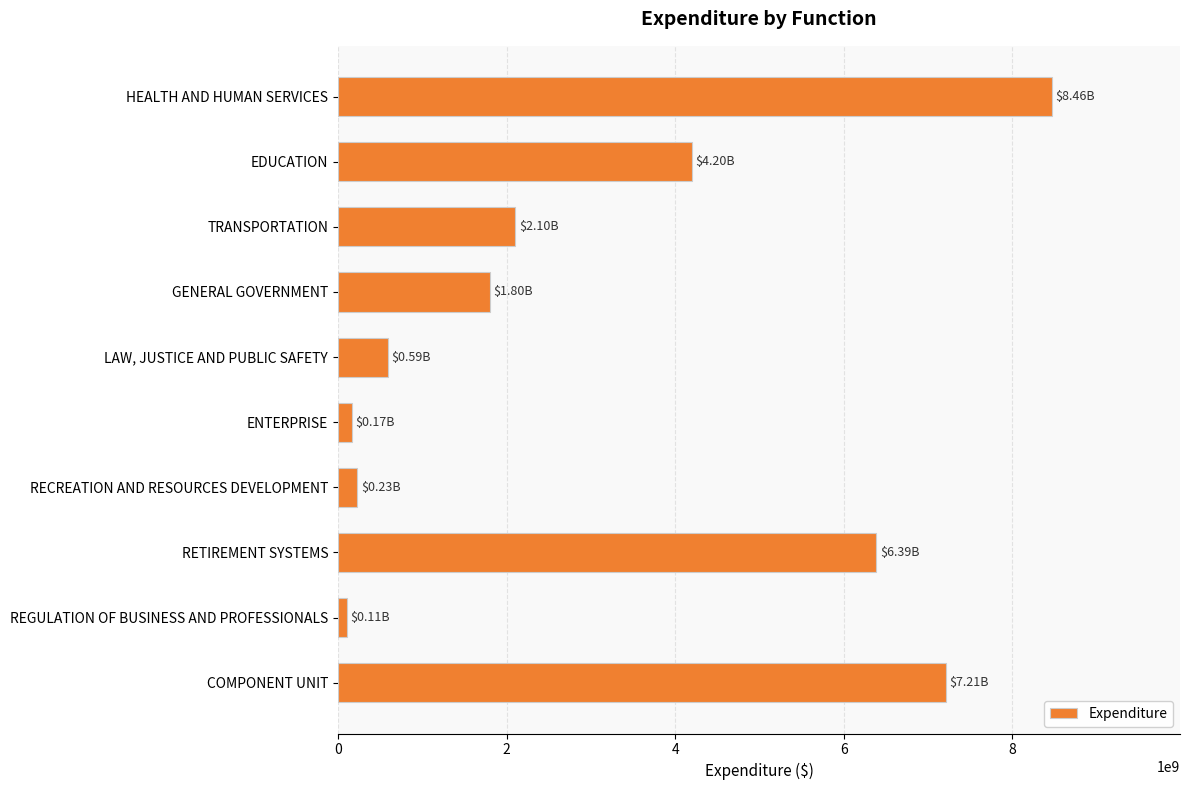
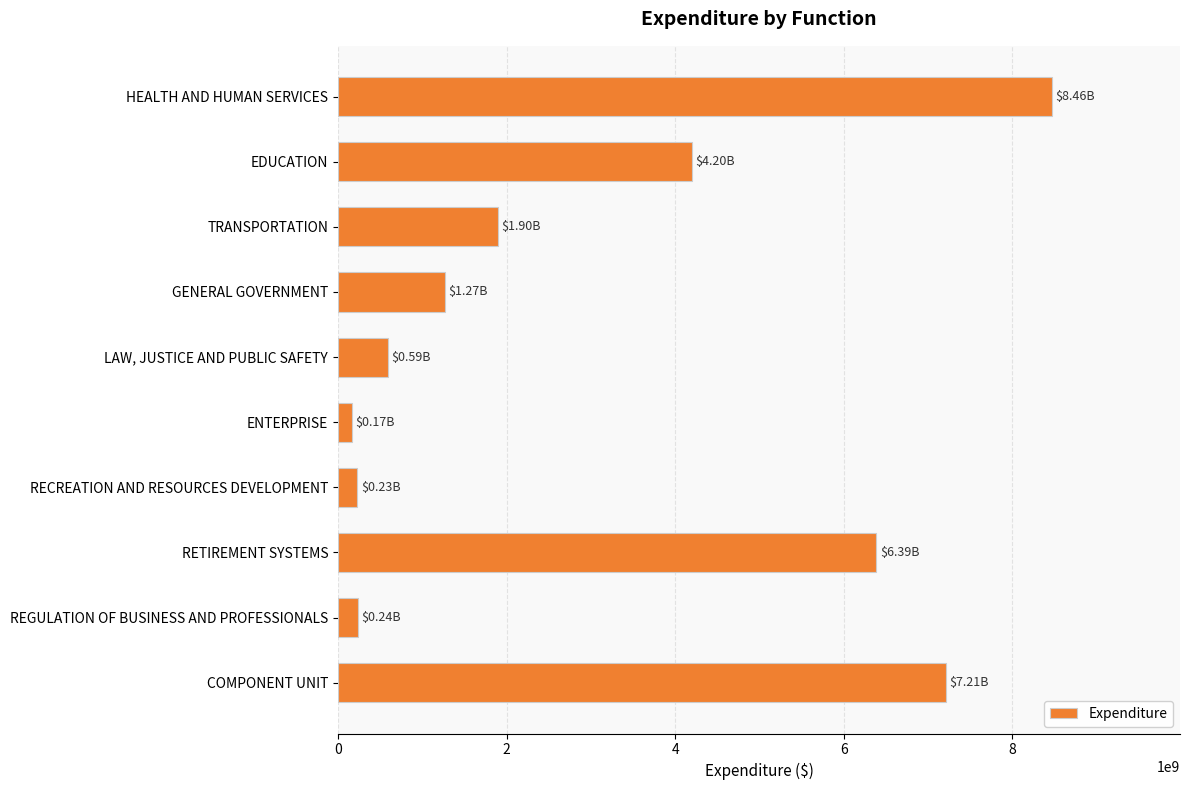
TRANSPORTATION: $2.10B -> $1.90B
GENERAL GOVERNMENT: $1.80B -> $1.27B
REGULATION OF BUSINESS AND PROFESSIONALS: $0.11B -> $0.24B
